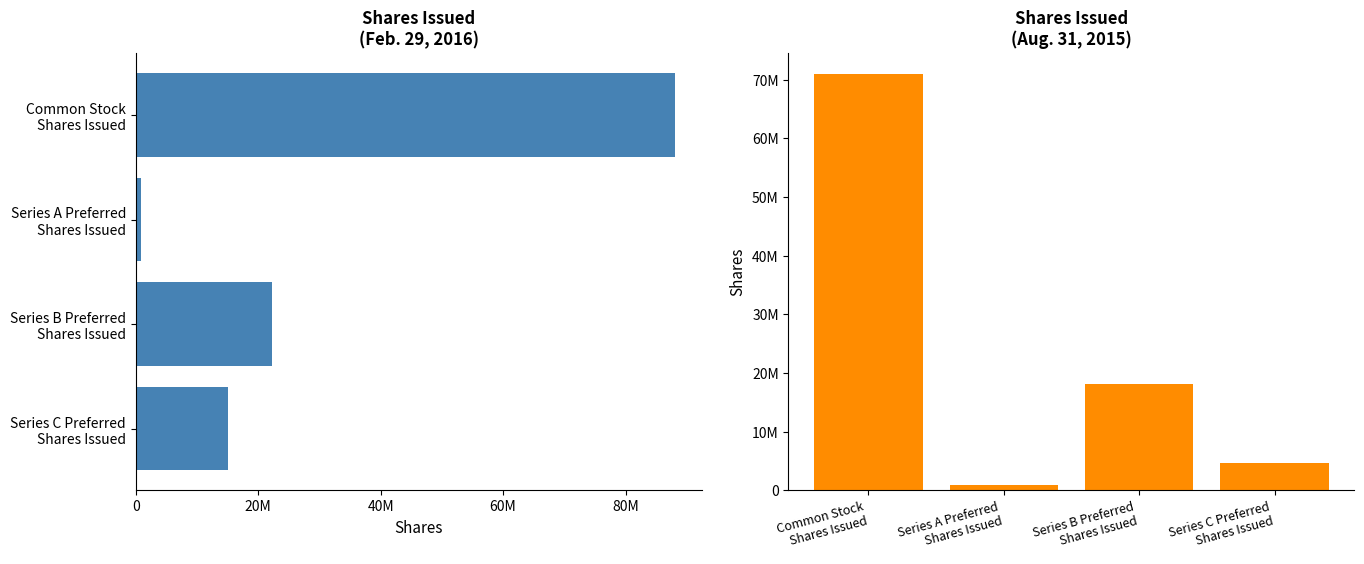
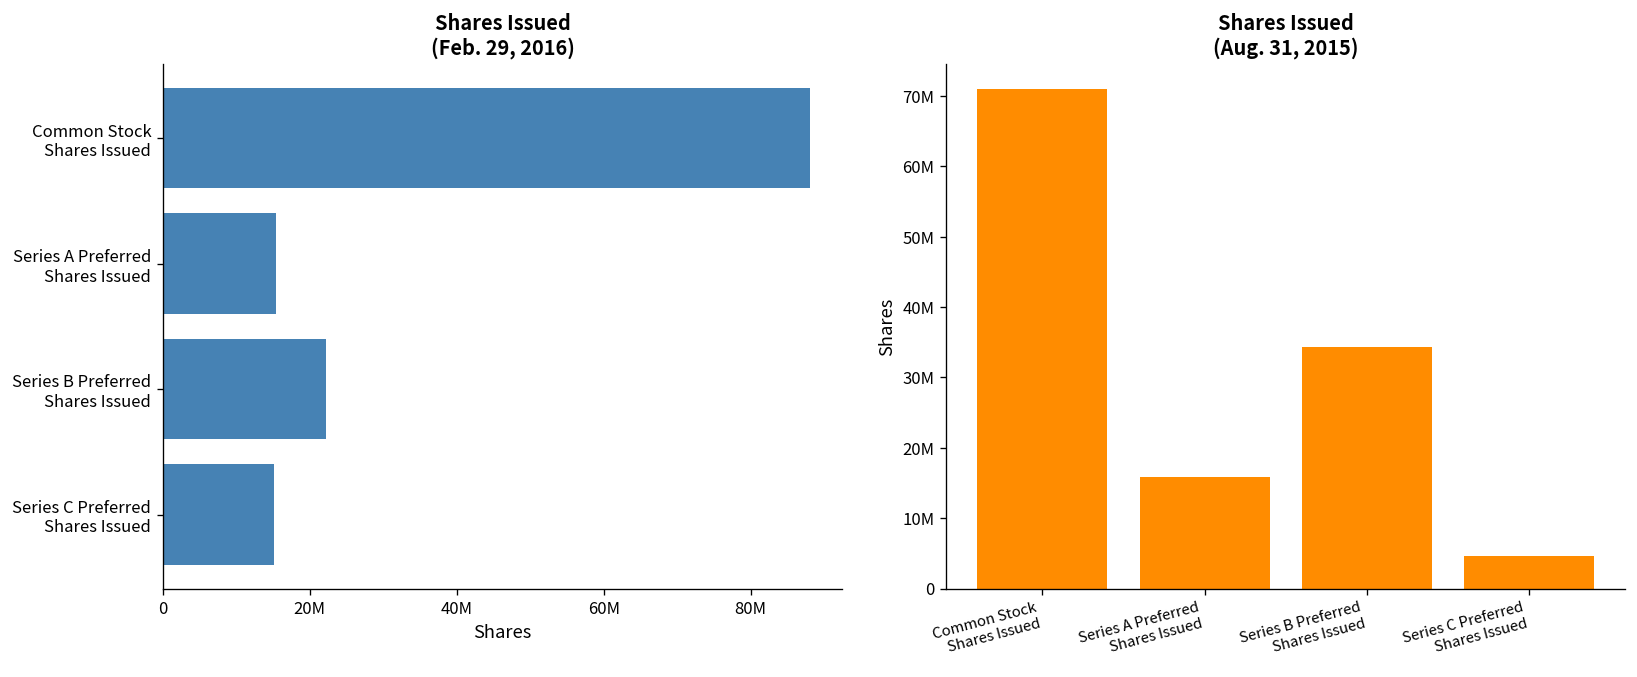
Shares Issued (Feb. 29, 2016), Series A Preferred Shares Issued: 1000000 -> 15000000
Shares Issued (Aug. 31, 2015), Series A Preferred Shares Issued: 1000000 -> 16000000
Shares Issued (Aug. 31, 2015), Series B Preferred Shares Issued: 18000000 -> 34000000
